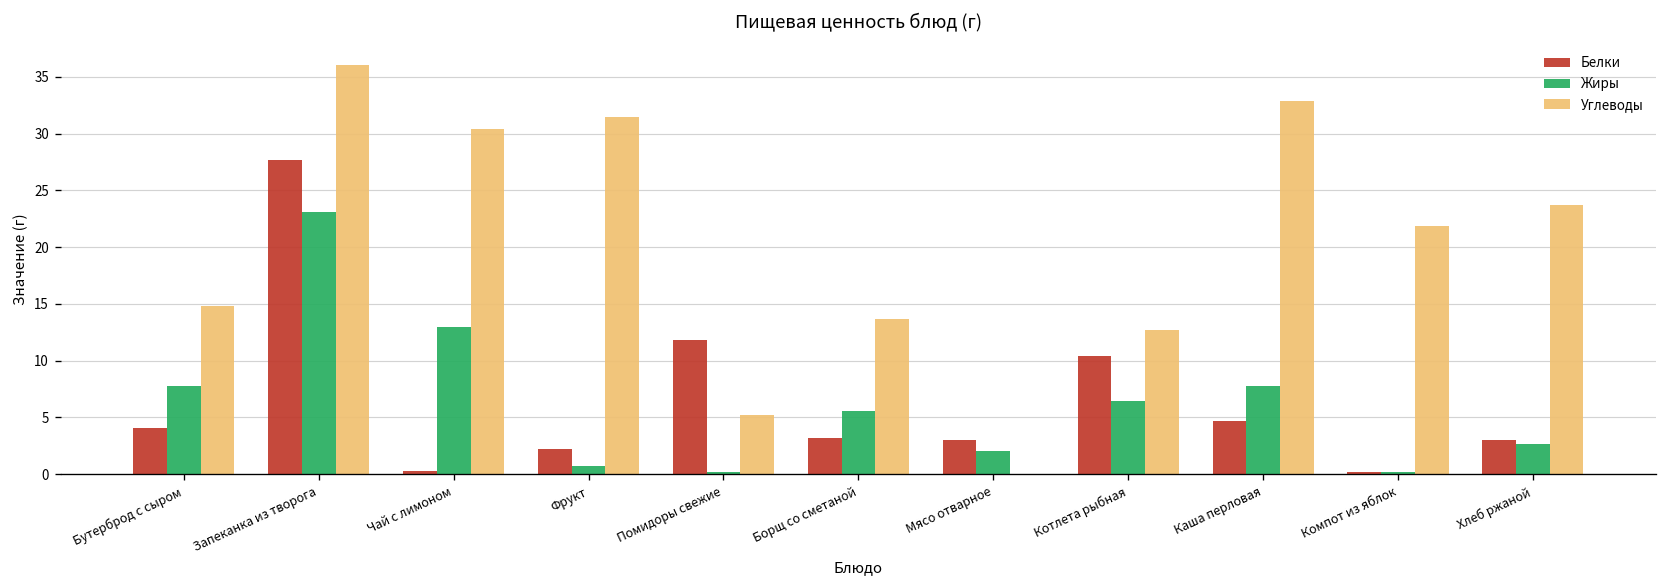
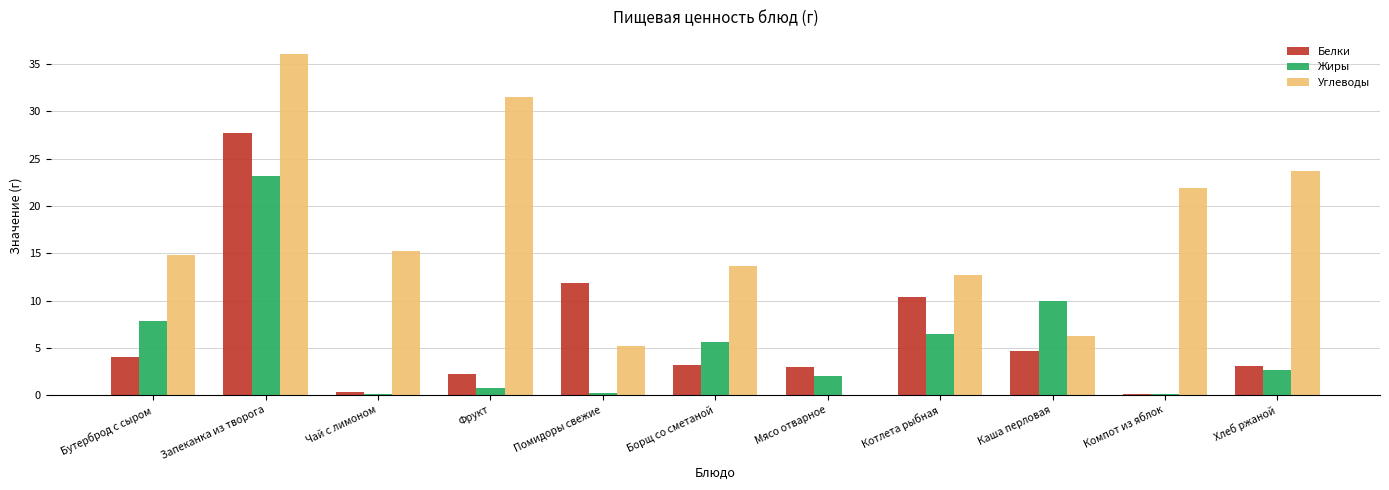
Жиры, Чай с лимоном: 13 -> 0
Углеводы, Чай с лимоном: 30 -> 15
Жиры, Каша перловая: 8 -> 10
Углеводы, Каша перловая: 33 -> 6
